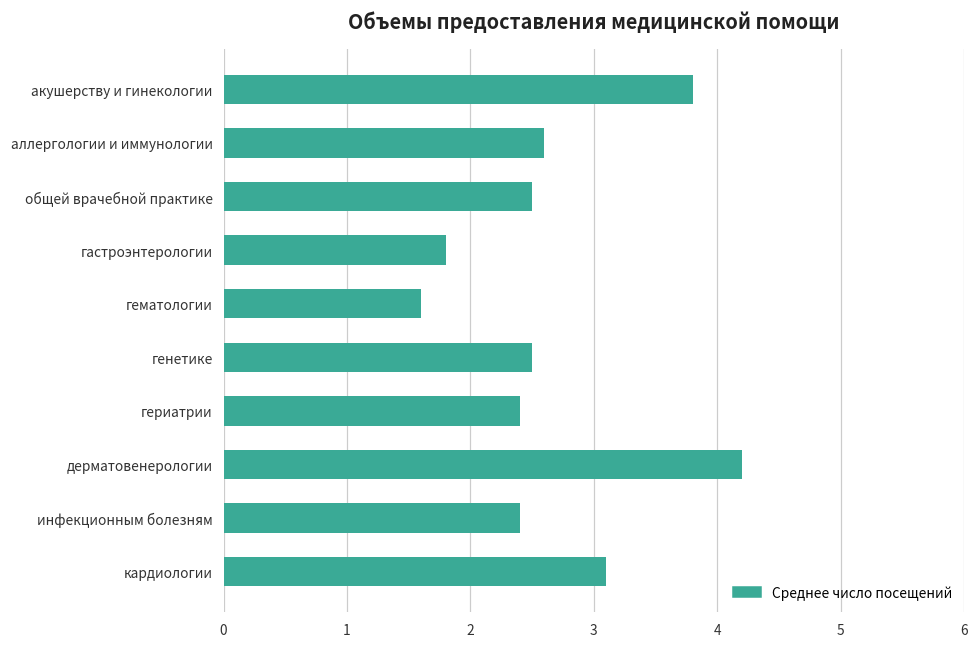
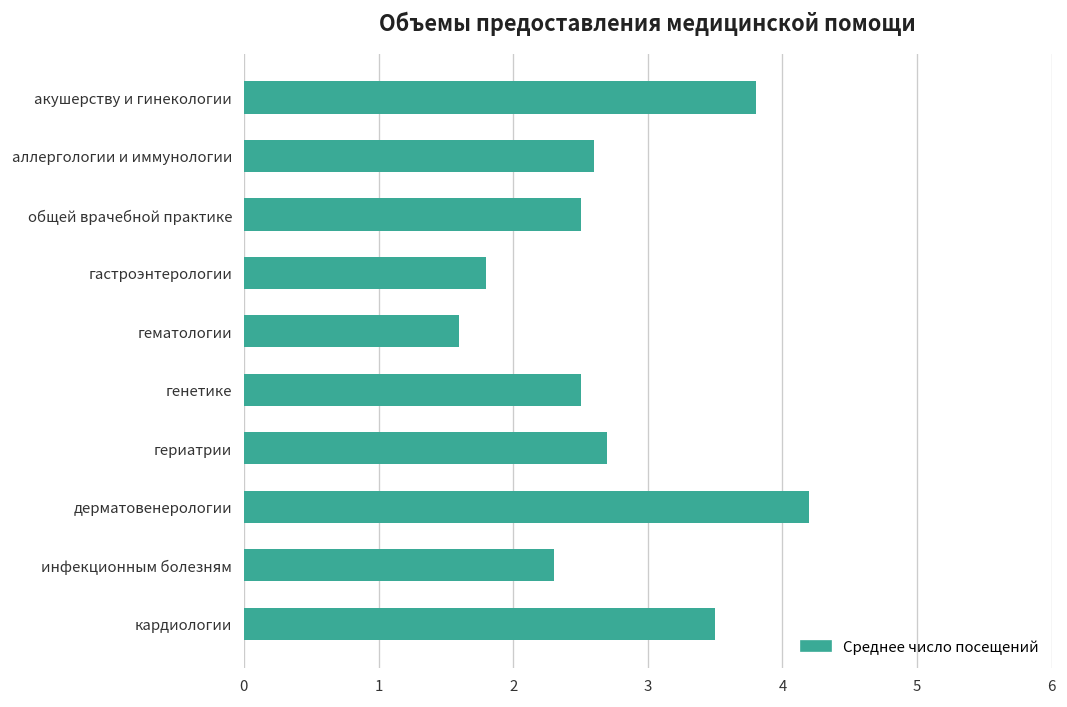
гериатрии: 2.4 -> 2.7
инфекционным болезням: 2.4 -> 2.3
кардиологии: 3.1 -> 3.5
